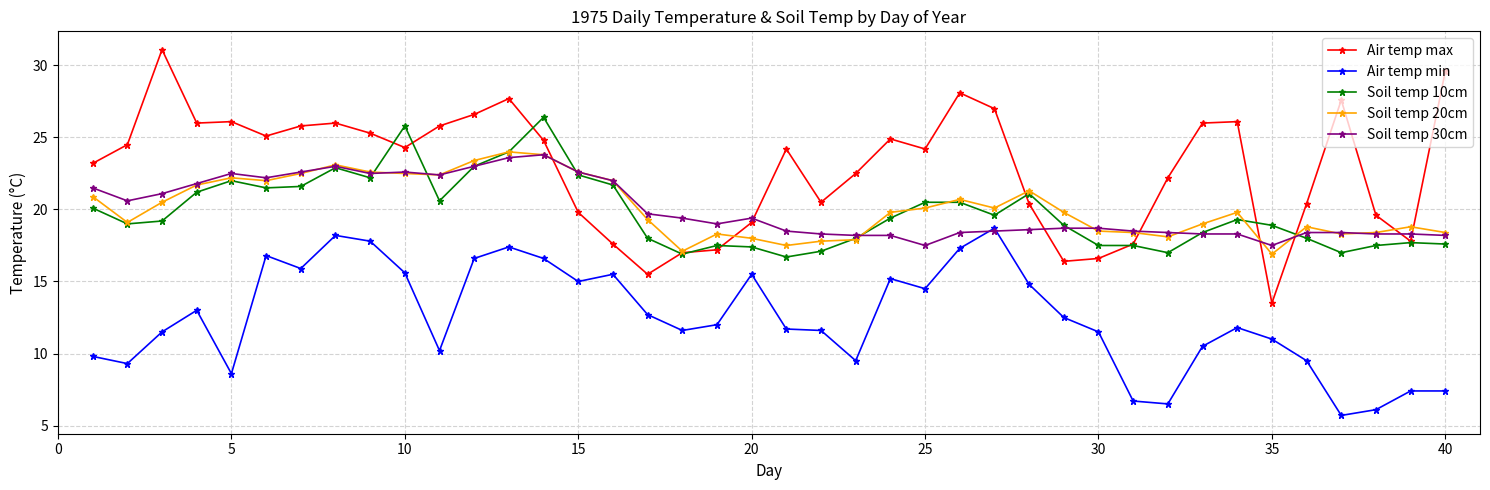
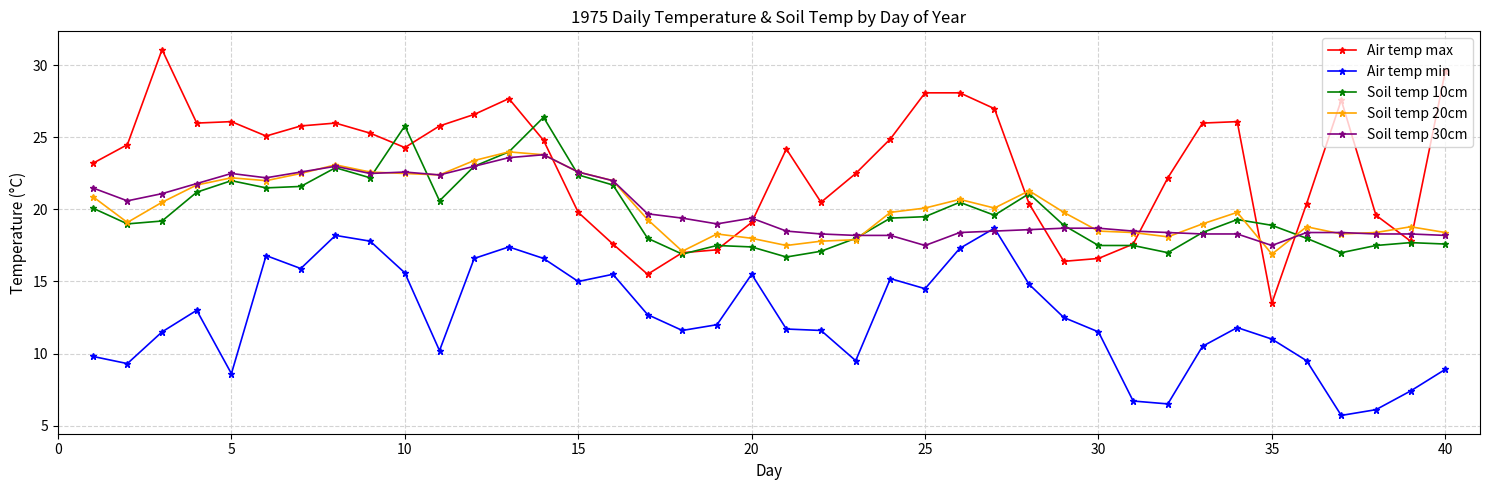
Air temp max, 25: 24.2 -> 28.1
Soil temp 10cm, 25: 20.5 -> 19.5
Air temp min, 40: 7.4 -> 8.9
